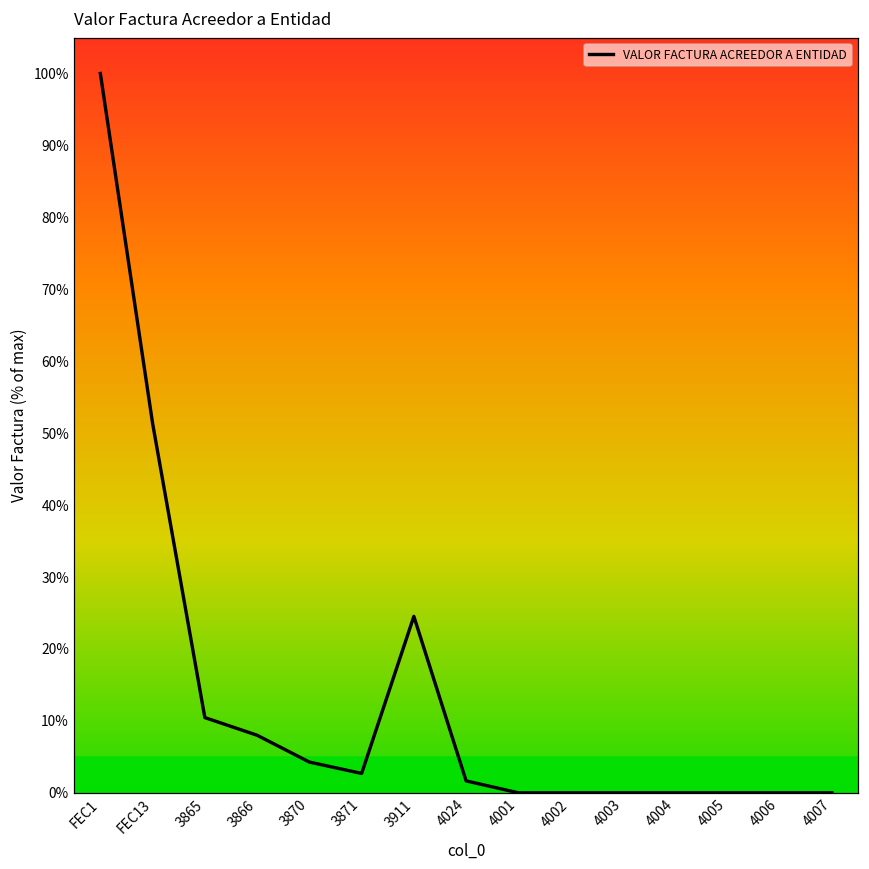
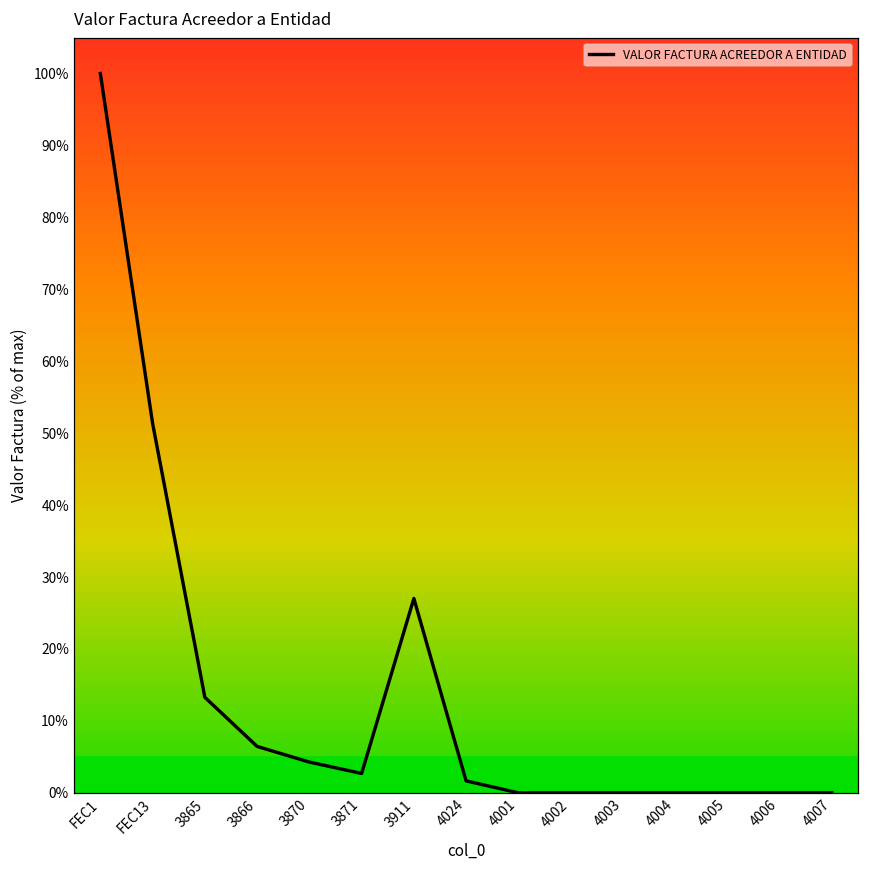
3865: 10% -> 13%
3866: 8% -> 6%
3911: 25% -> 27%
